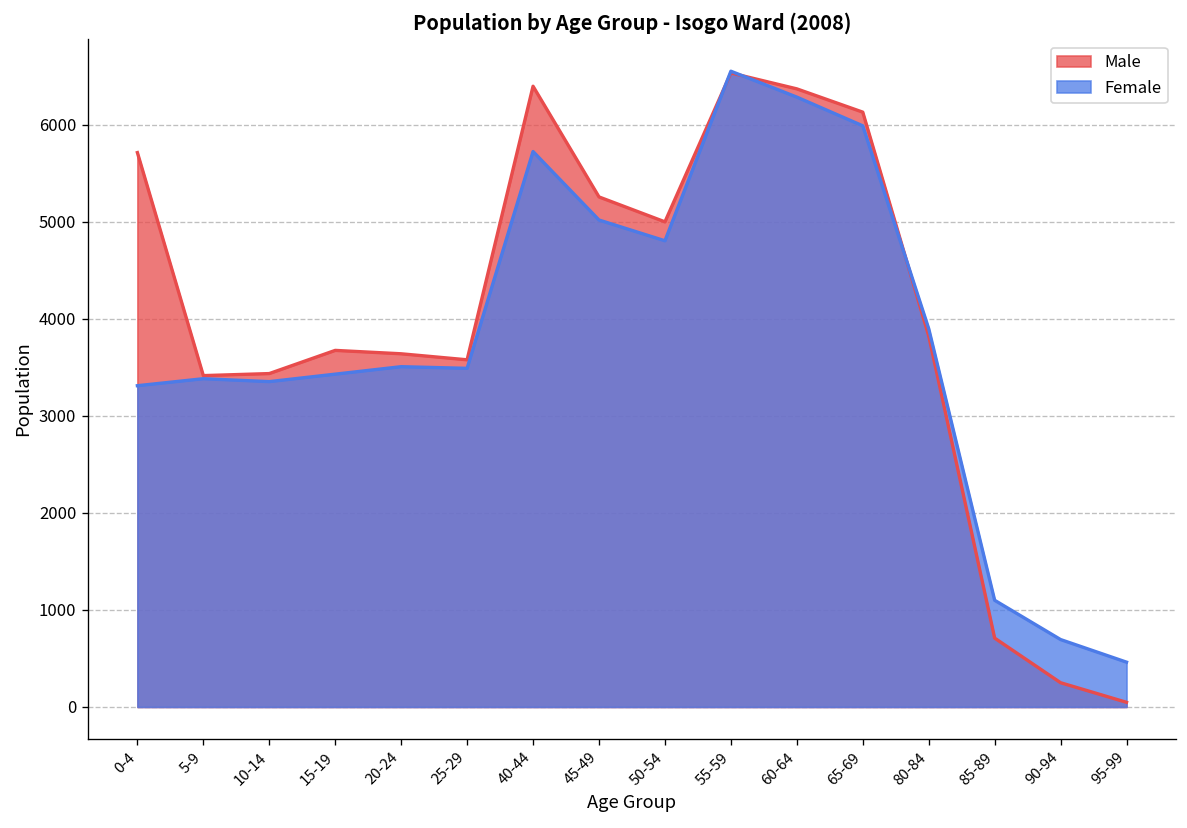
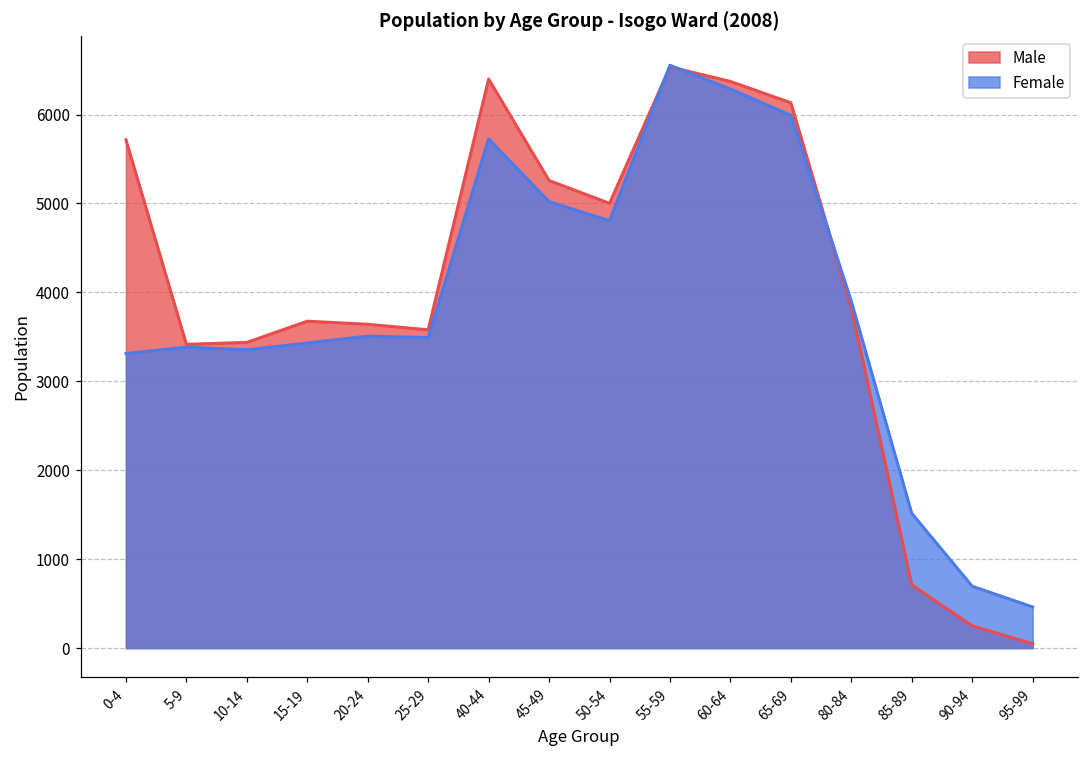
Female, 85-89: 1100 -> 1500
